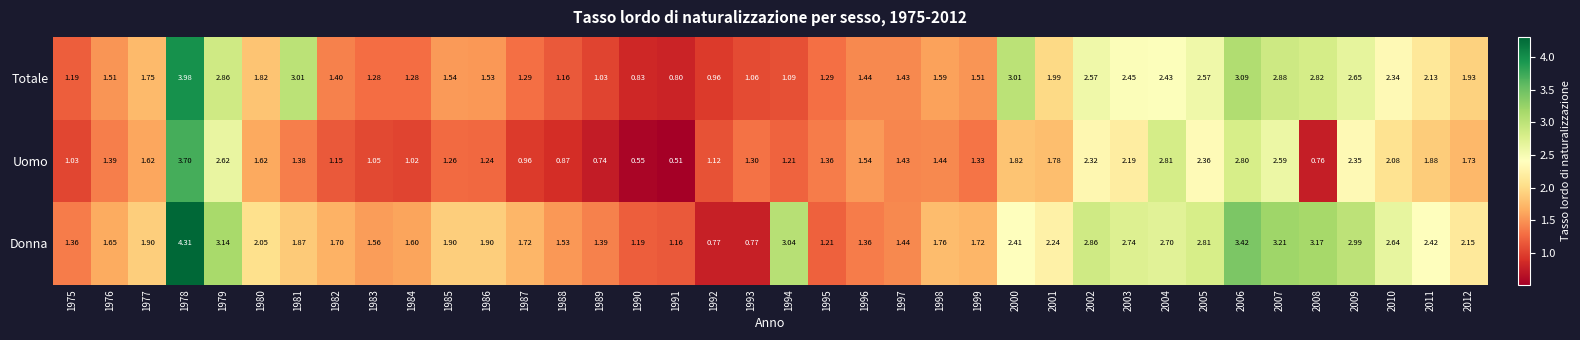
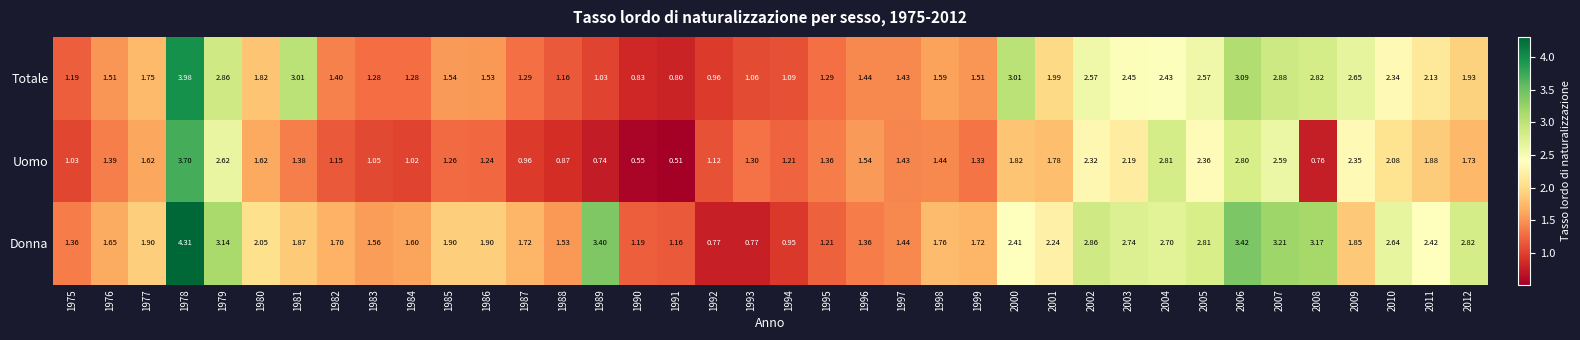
Donna, 1989: 1.39 -> 3.40
Donna, 1994: 3.04 -> 0.95
Donna, 2009: 2.99 -> 1.85
Donna, 2012: 2.15 -> 2.82
